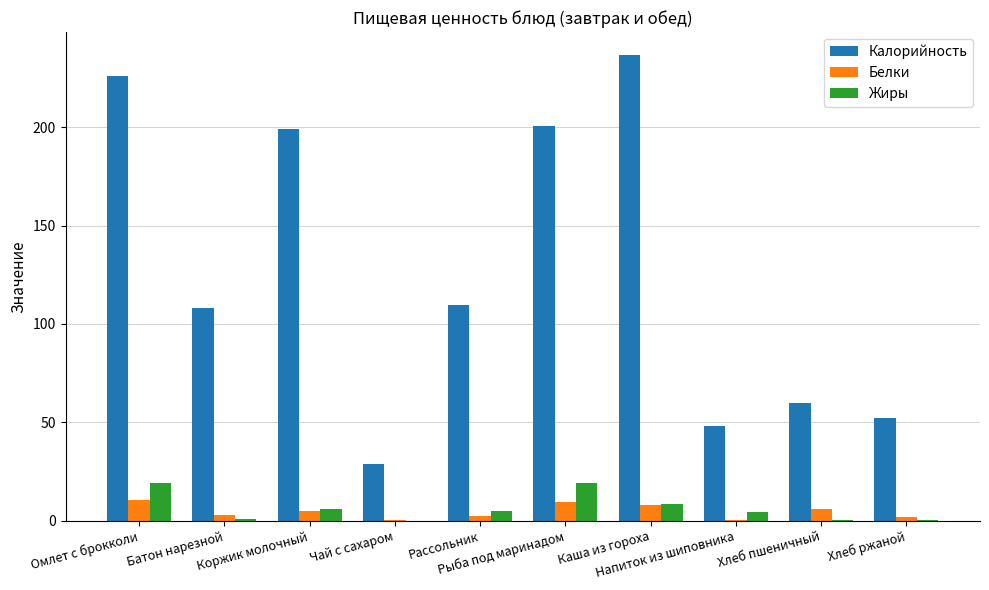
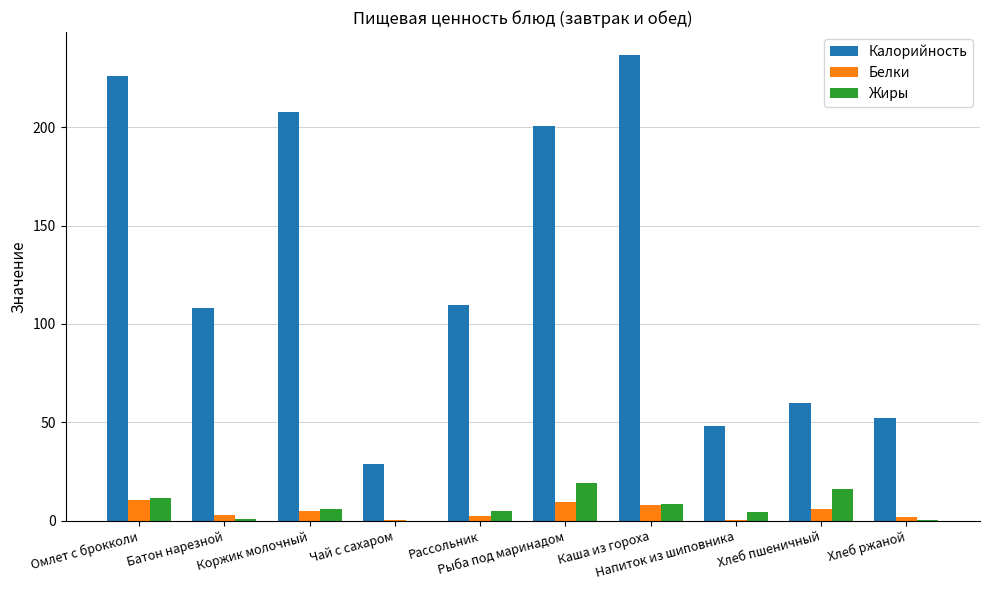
Жиры, Омлет с брокколи: 19 -> 12
Калорийность, Коржик молочный: 199 -> 208
Жиры, Хлеб пшеничный: 0 -> 16
